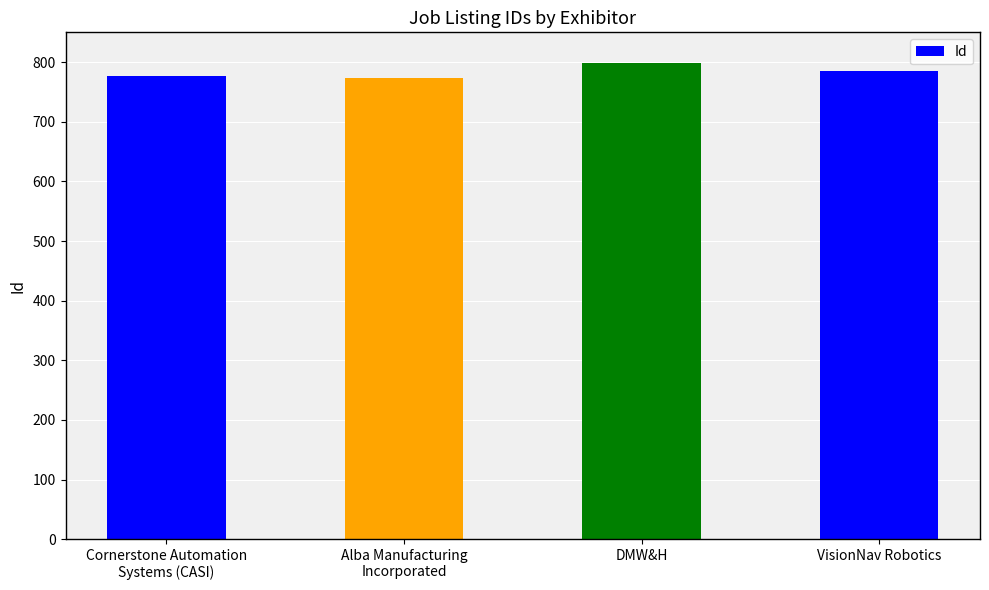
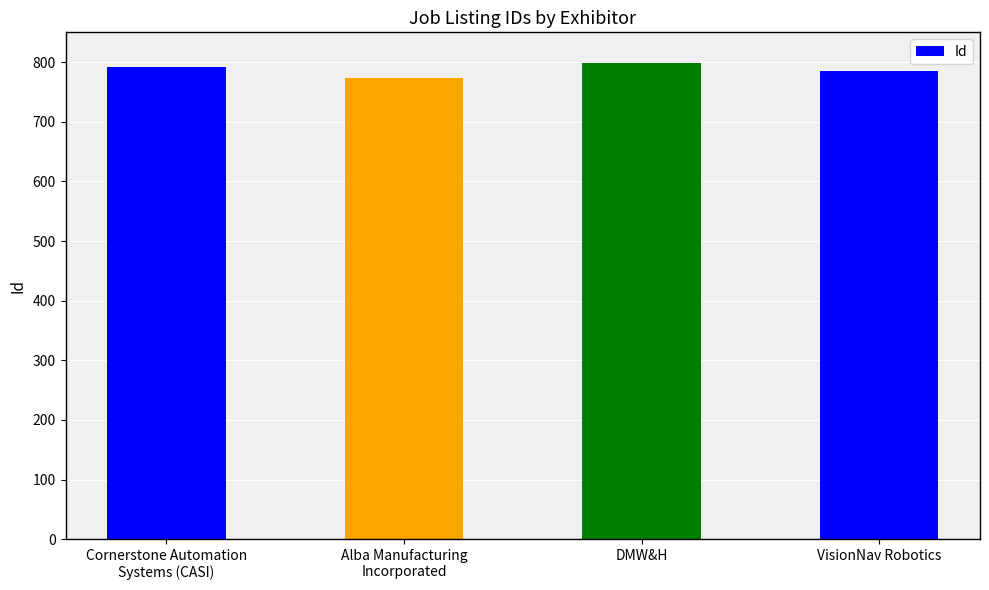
Cornerstone Automation Systems (CASI): 780 -> 790
